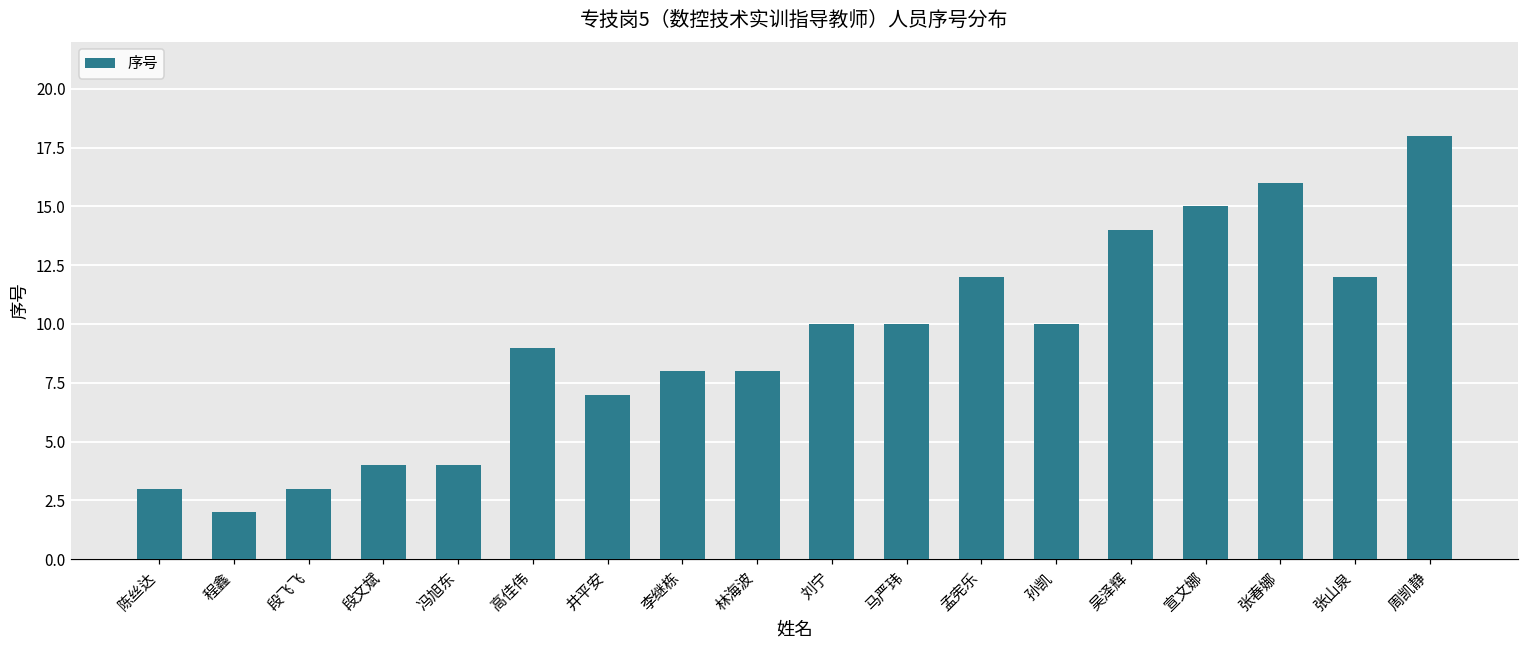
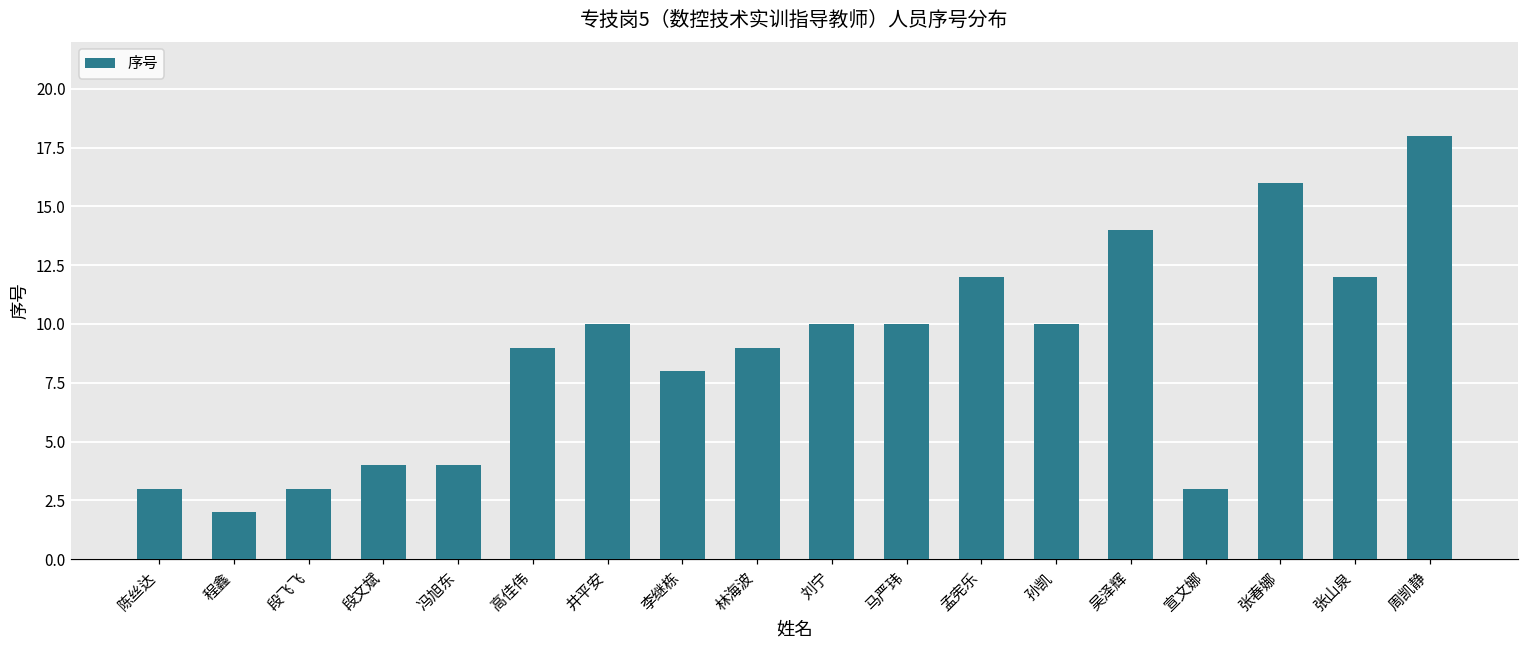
井平安: 7 -> 10
林海波: 8 -> 9
宣文娜: 15 -> 3
